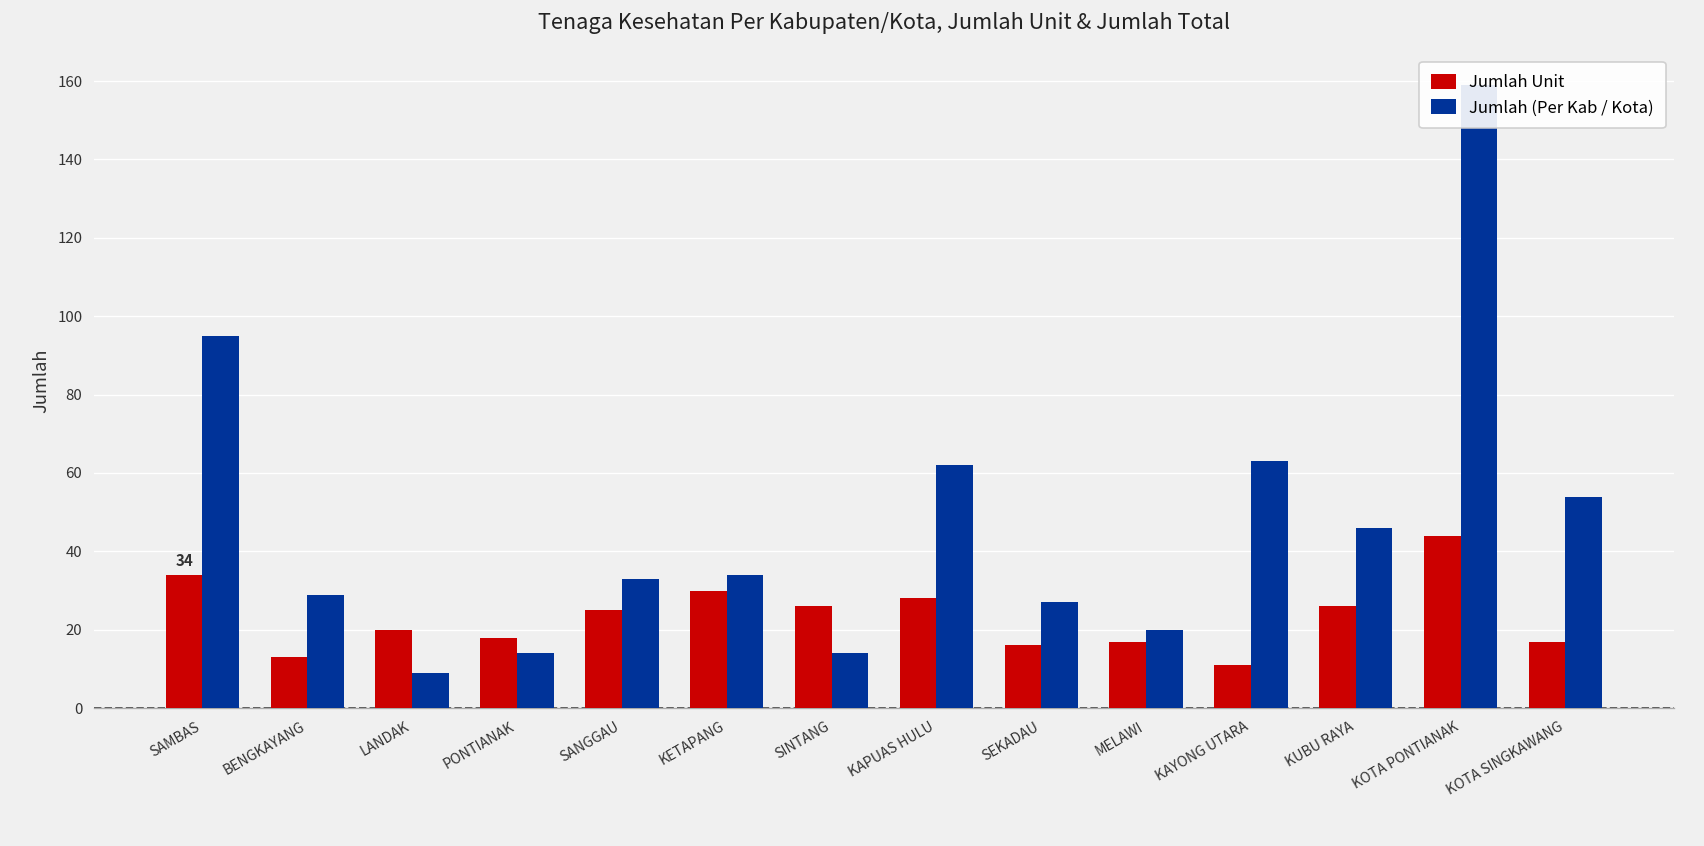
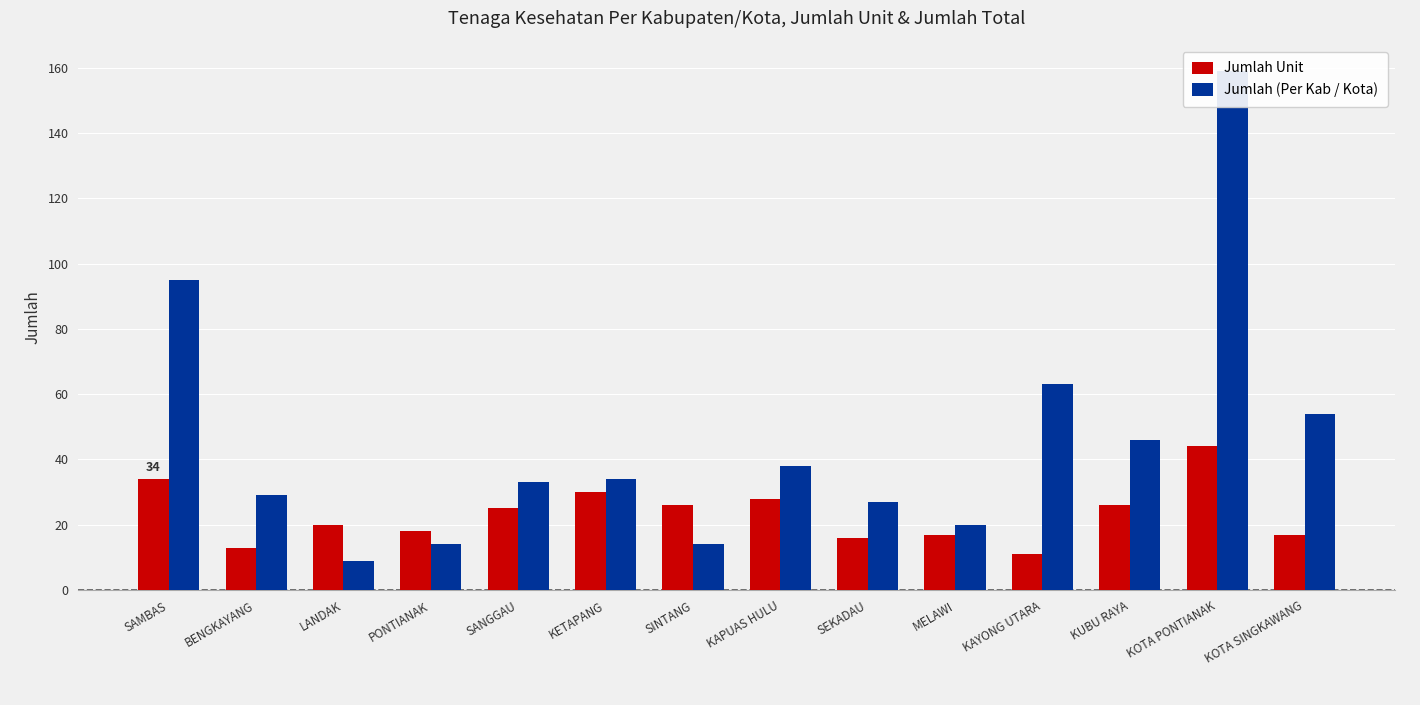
Jumlah (Per Kab / Kota), KAPUAS HULU: 62 -> 38
